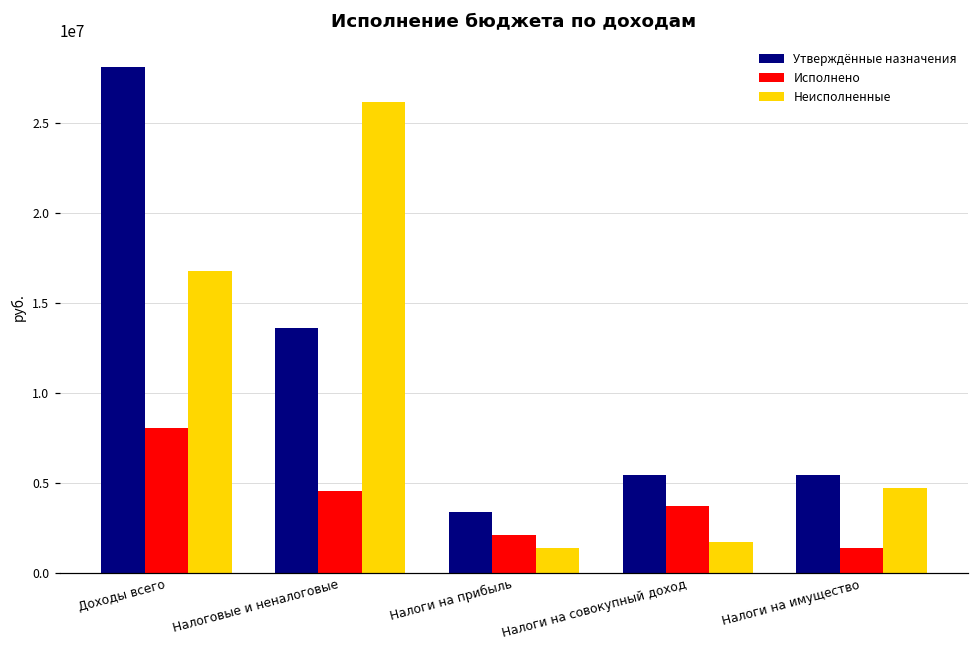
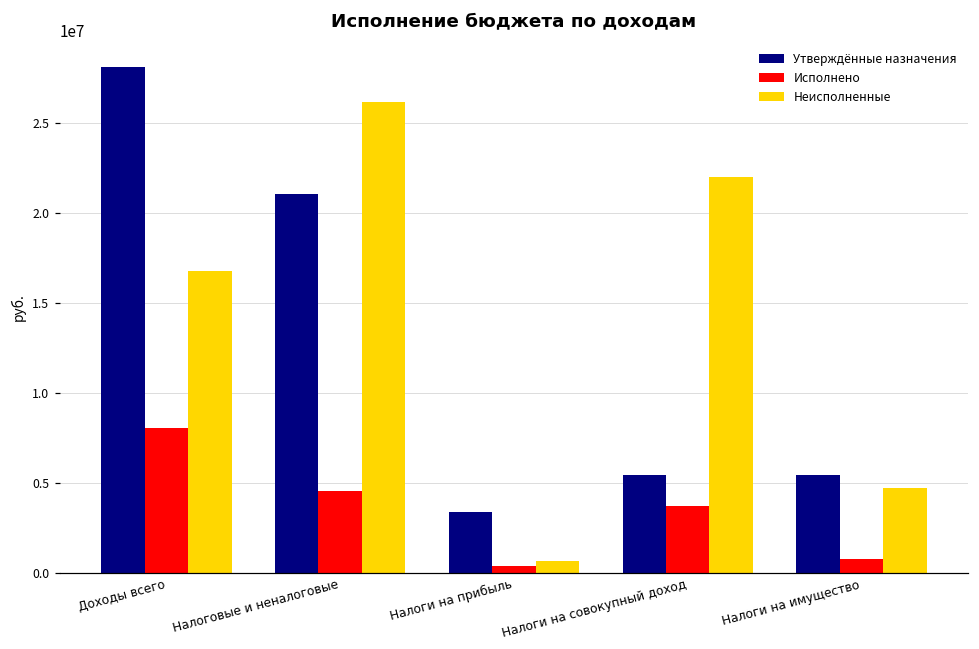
Утверждённые назначения, Налоговые и неналоговые: 13600000 -> 21100000
Исполнено, Налоги на прибыль: 2100000 -> 400000
Неисполненные, Налоги на прибыль: 1400000 -> 700000
Неисполненные, Налоги на совокупный доход: 1700000 -> 22000000
Исполнено, Налоги на имущество: 1400000 -> 800000
